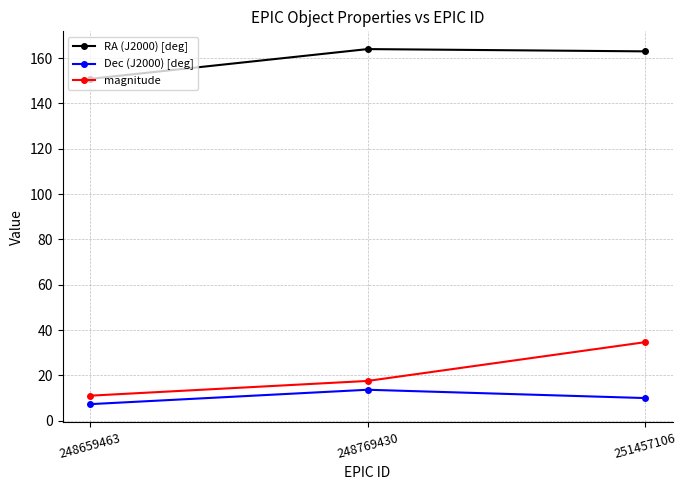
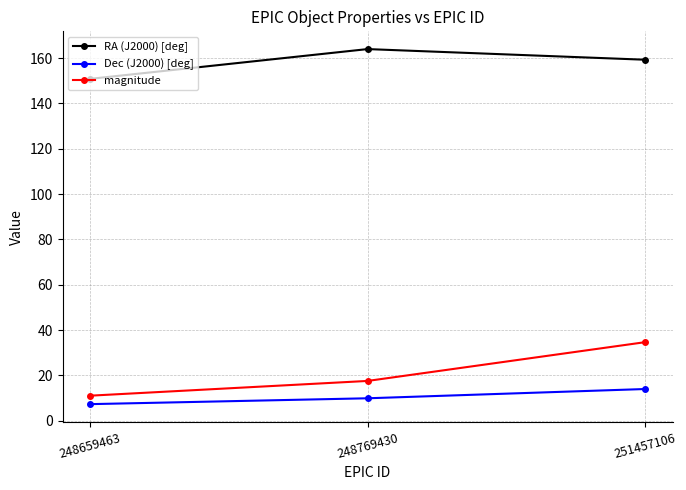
Dec (J2000) [deg], 248769430: 14 -> 10
RA (J2000) [deg], 251457106: 163 -> 159
Dec (J2000) [deg], 251457106: 10 -> 14
